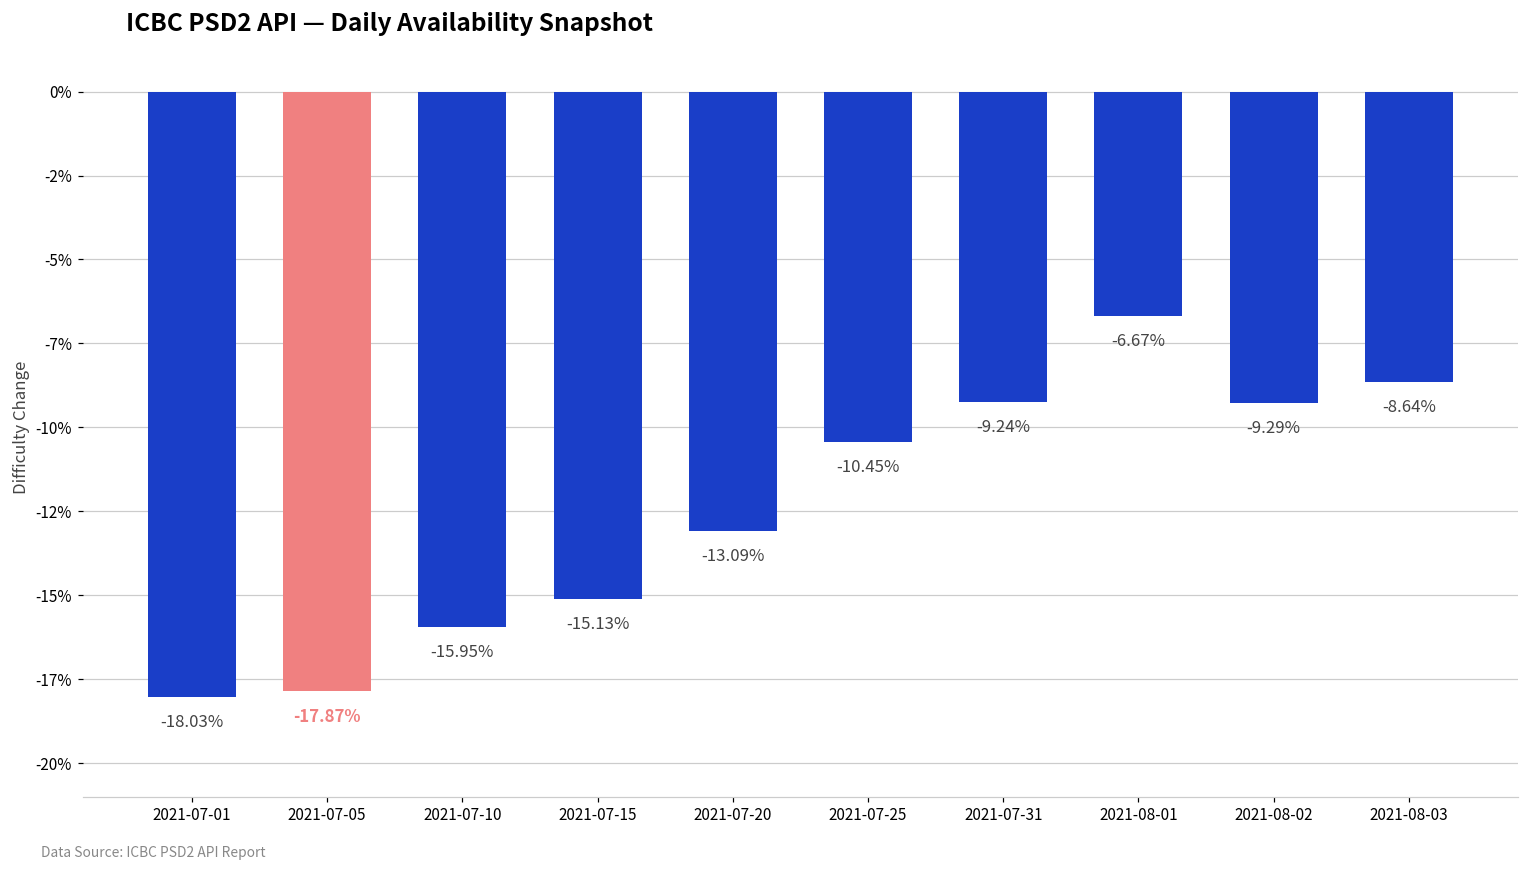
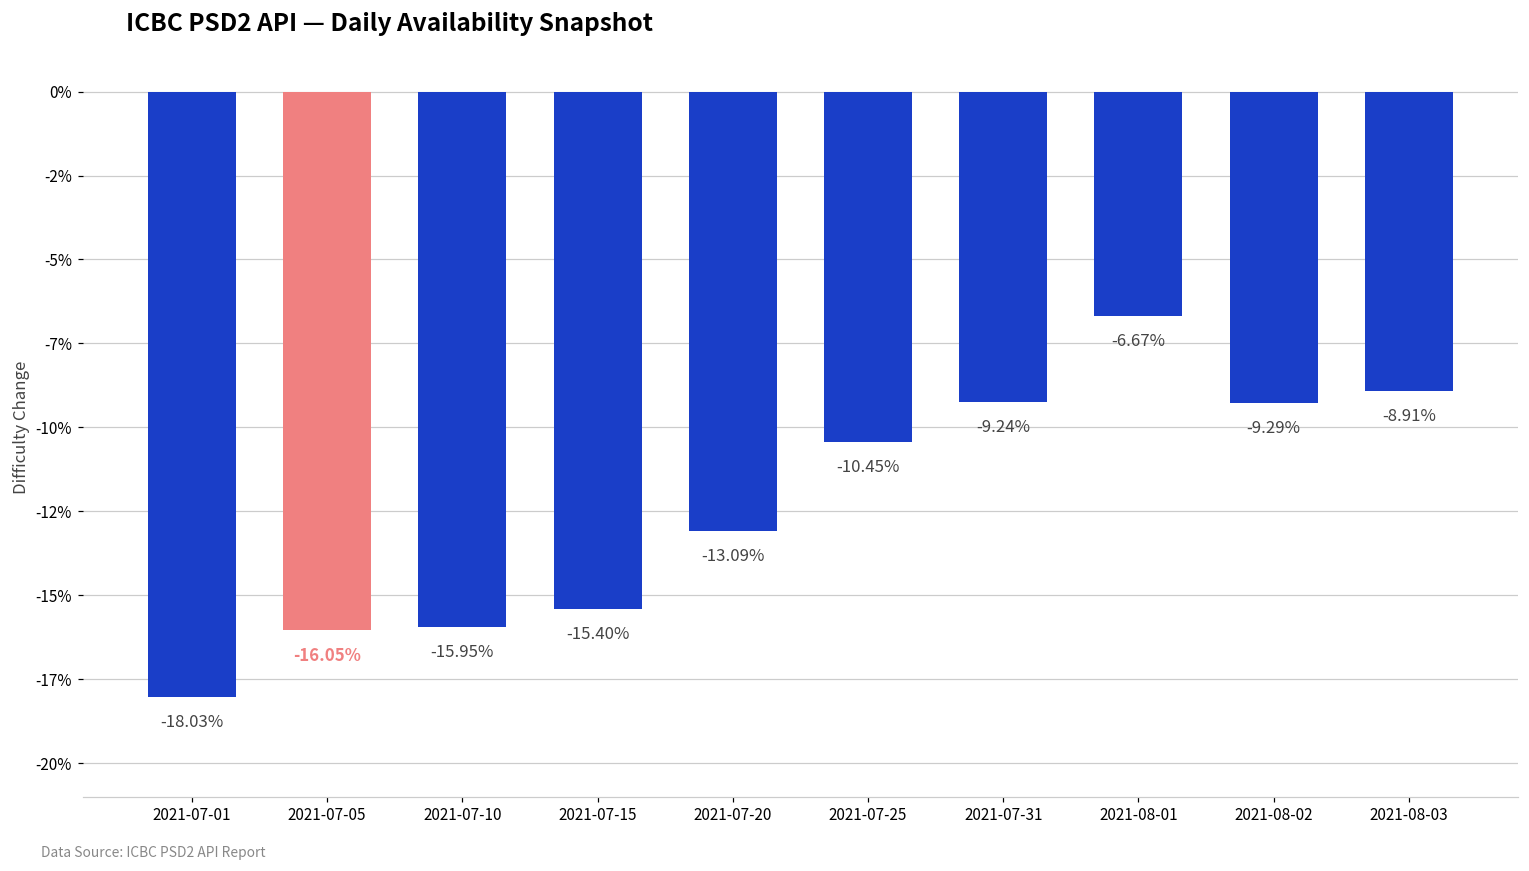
2021-07-05: -17.87% -> -16.05%
2021-07-15: -15.13% -> -15.40%
2021-08-03: -8.64% -> -8.91%
